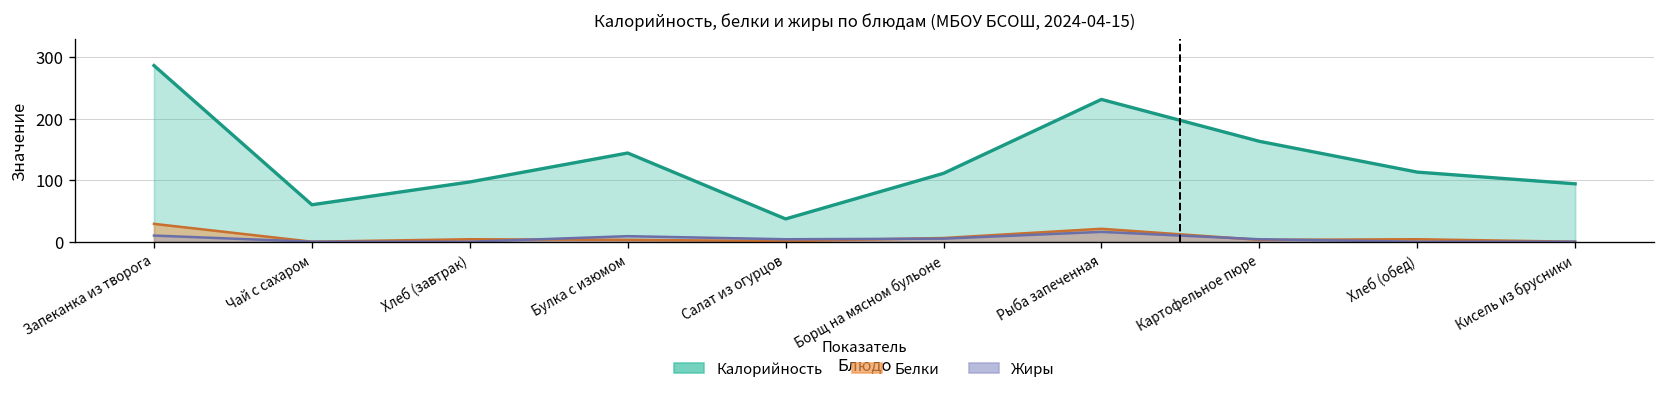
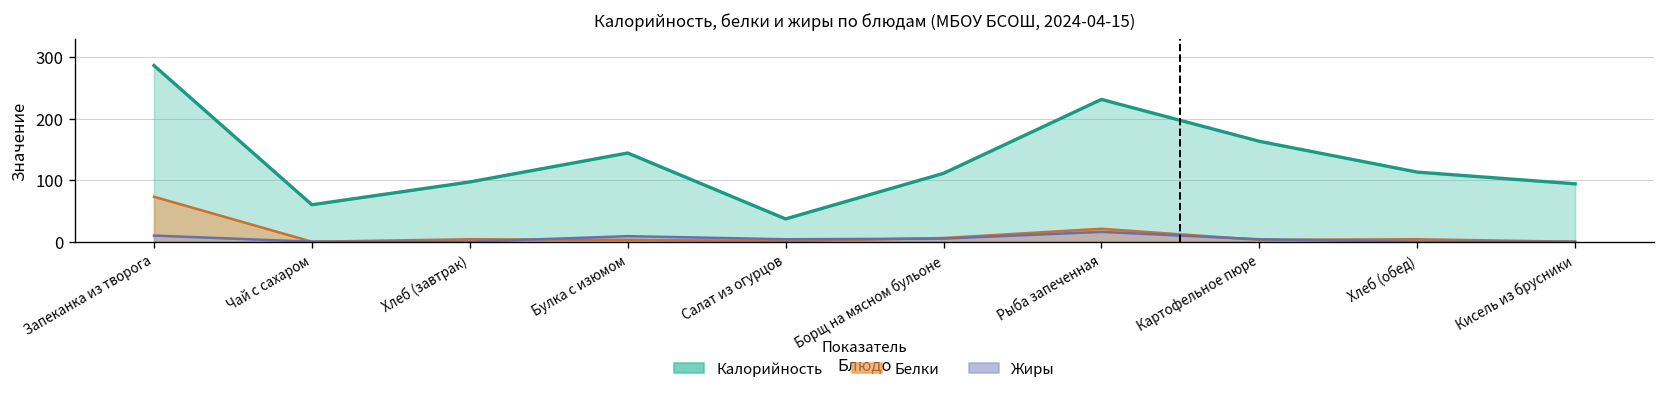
Белки, Запеканка из творога: 30 -> 70
